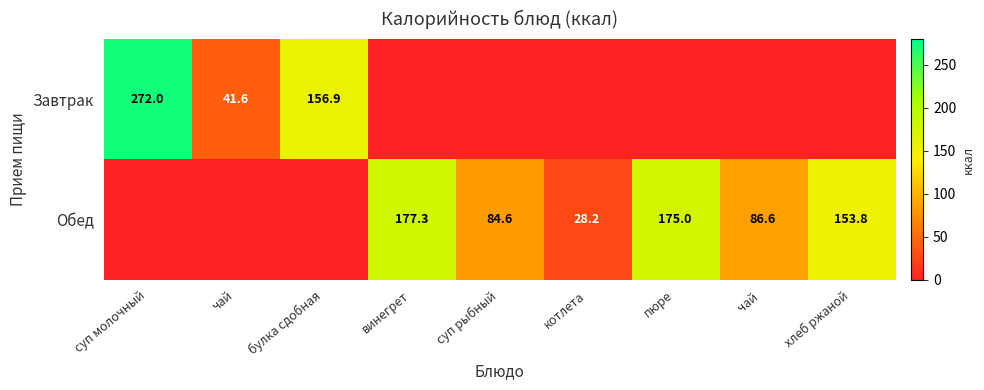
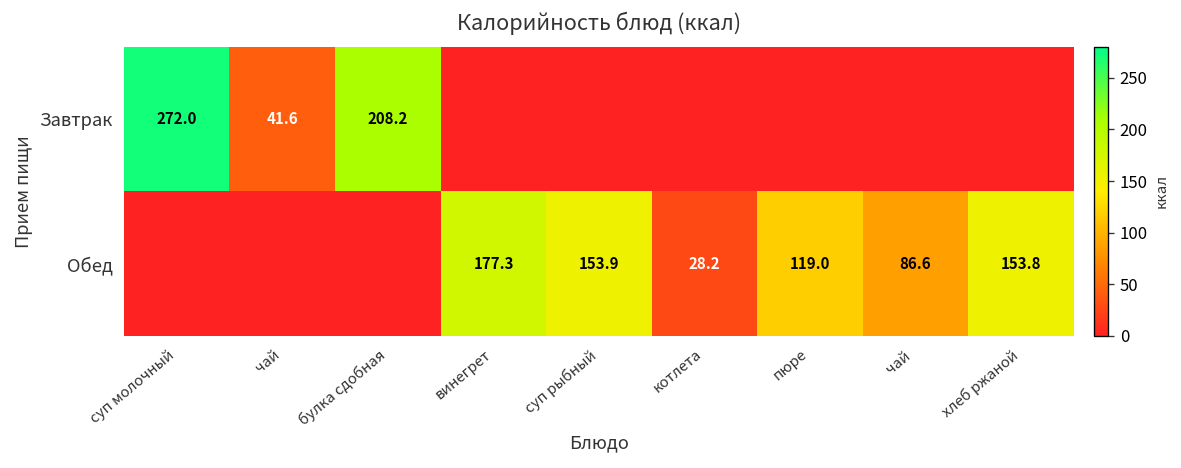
Завтрак, булка сдобная: 156.9 -> 208.2
Обед, суп рыбный: 84.6 -> 153.9
Обед, пюре: 175.0 -> 119.0
